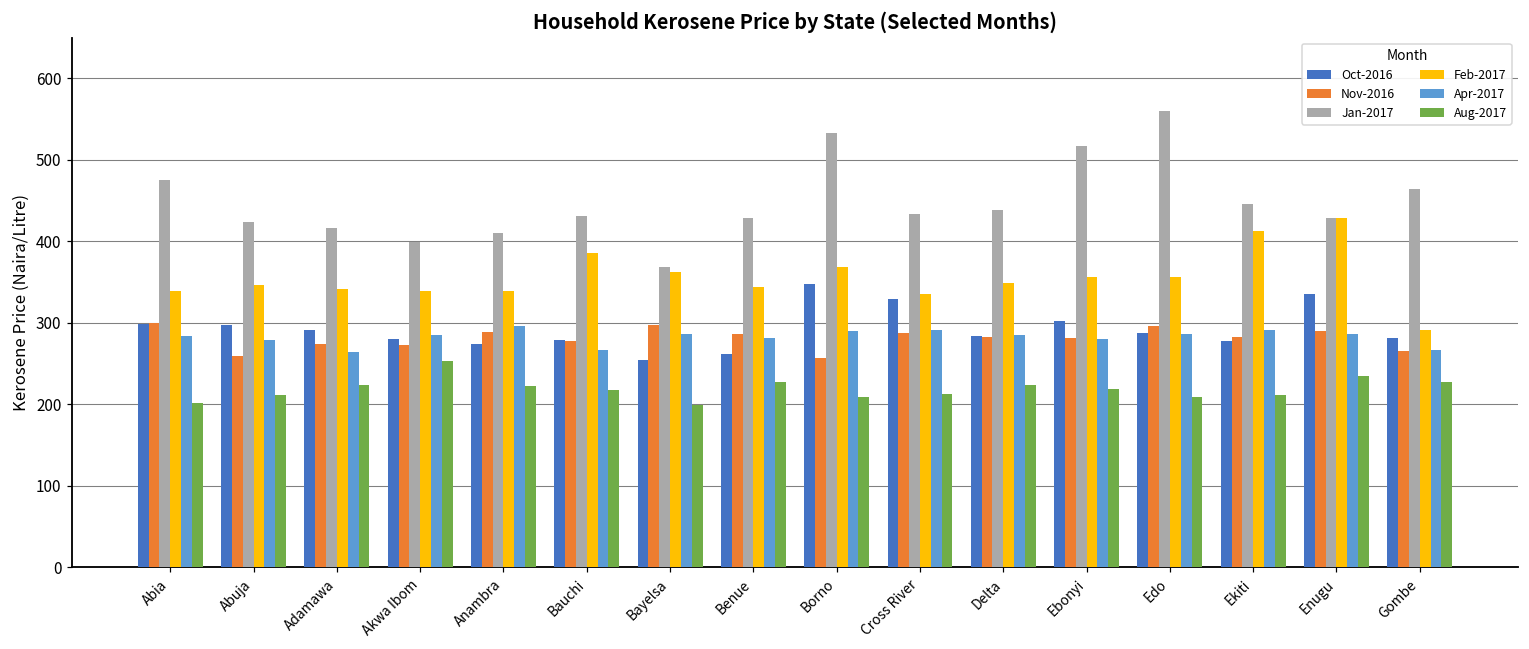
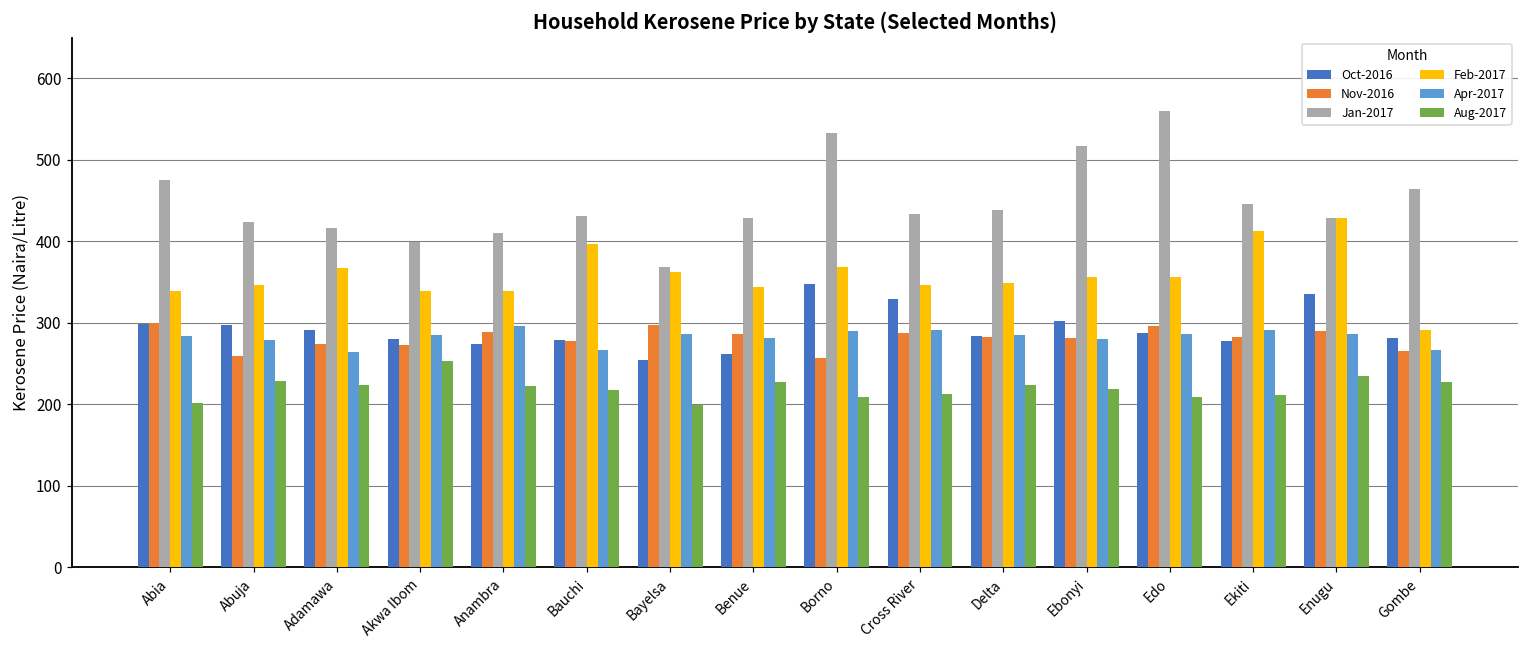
Aug-2017, Abuja: 210 -> 230
Feb-2017, Adamawa: 340 -> 370
Feb-2017, Bauchi: 390 -> 400
Feb-2017, Cross River: 340 -> 350
